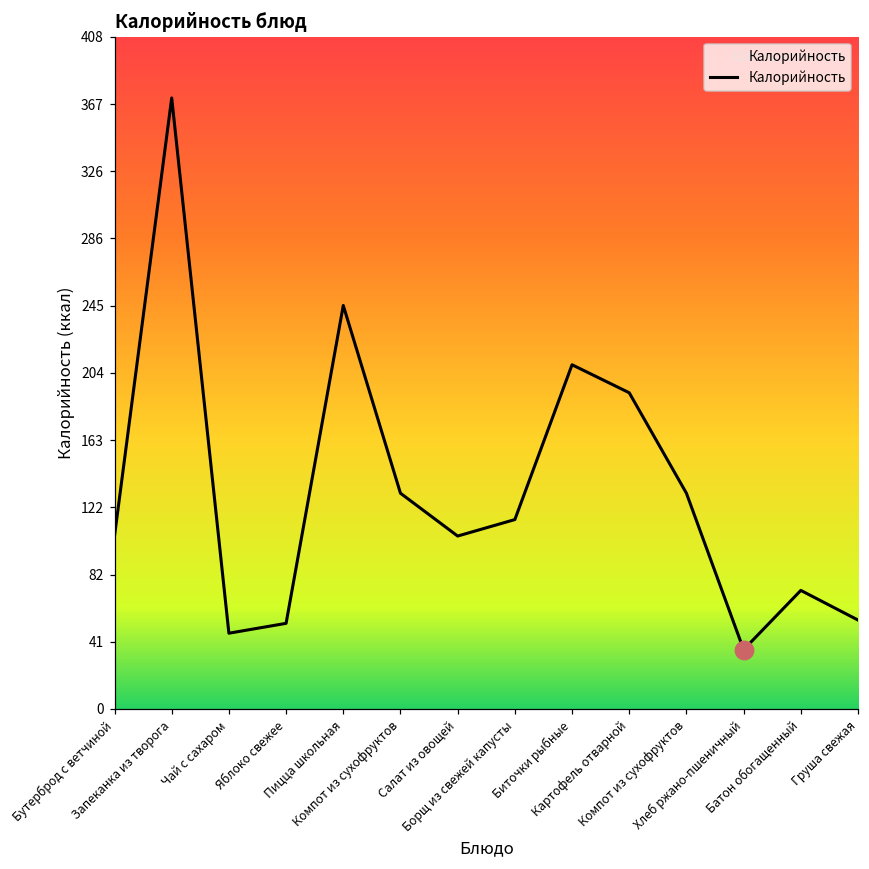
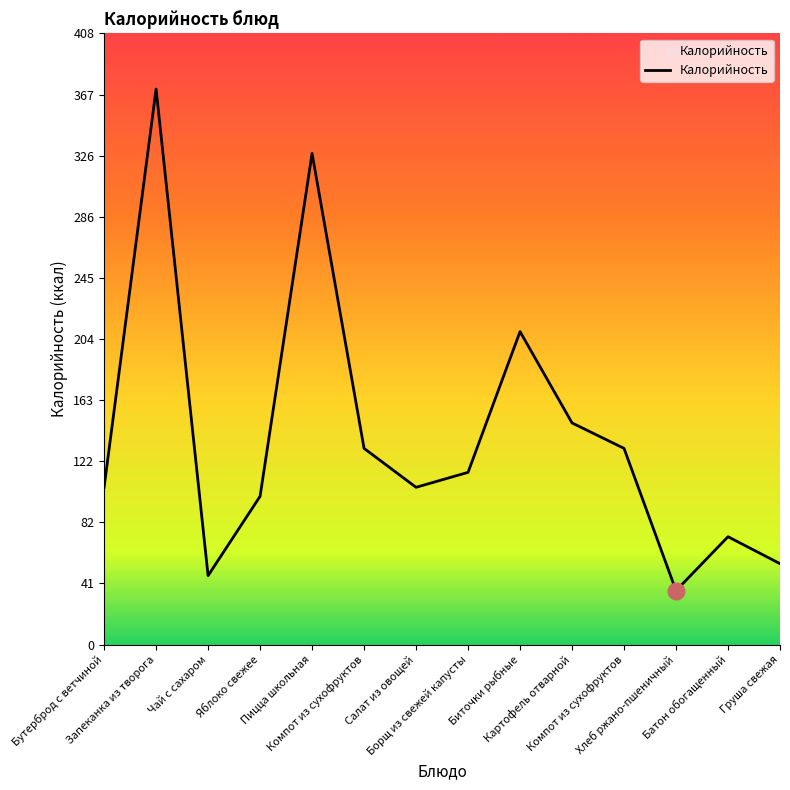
Калорийность, Яблоко свежее: 52 -> 99
Калорийность, Пицца школьная: 245 -> 328
Калорийность, Картофель отварной: 192 -> 148
